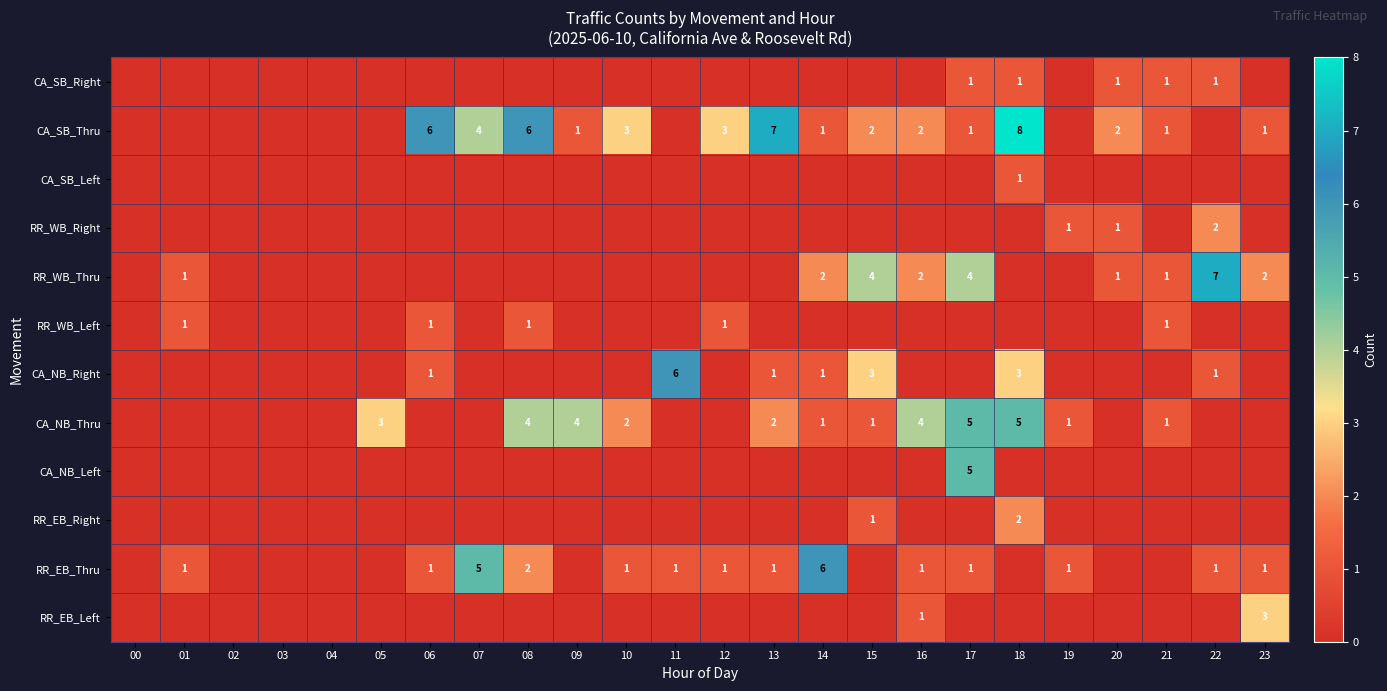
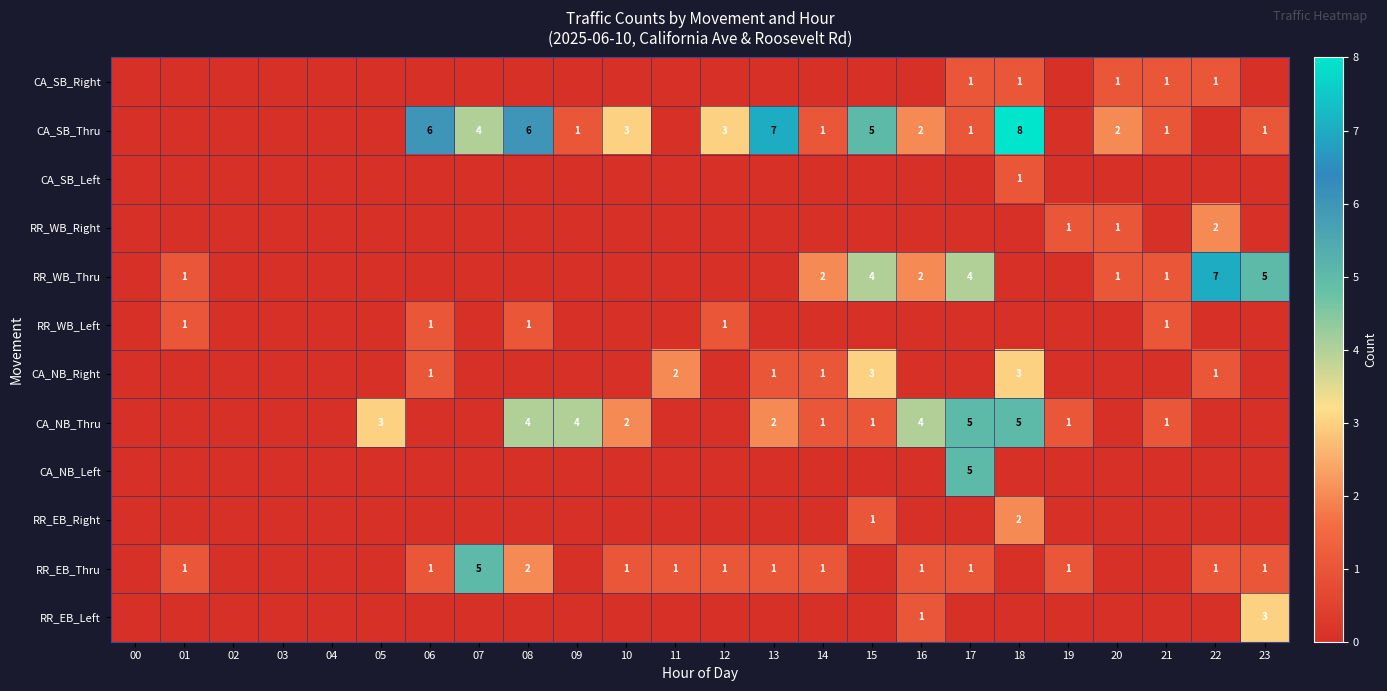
CA_SB_Thru, 15: 2 -> 5
RR_WB_Thru, 23: 2 -> 5
CA_NB_Right, 11: 6 -> 2
RR_EB_Thru, 14: 6 -> 1
